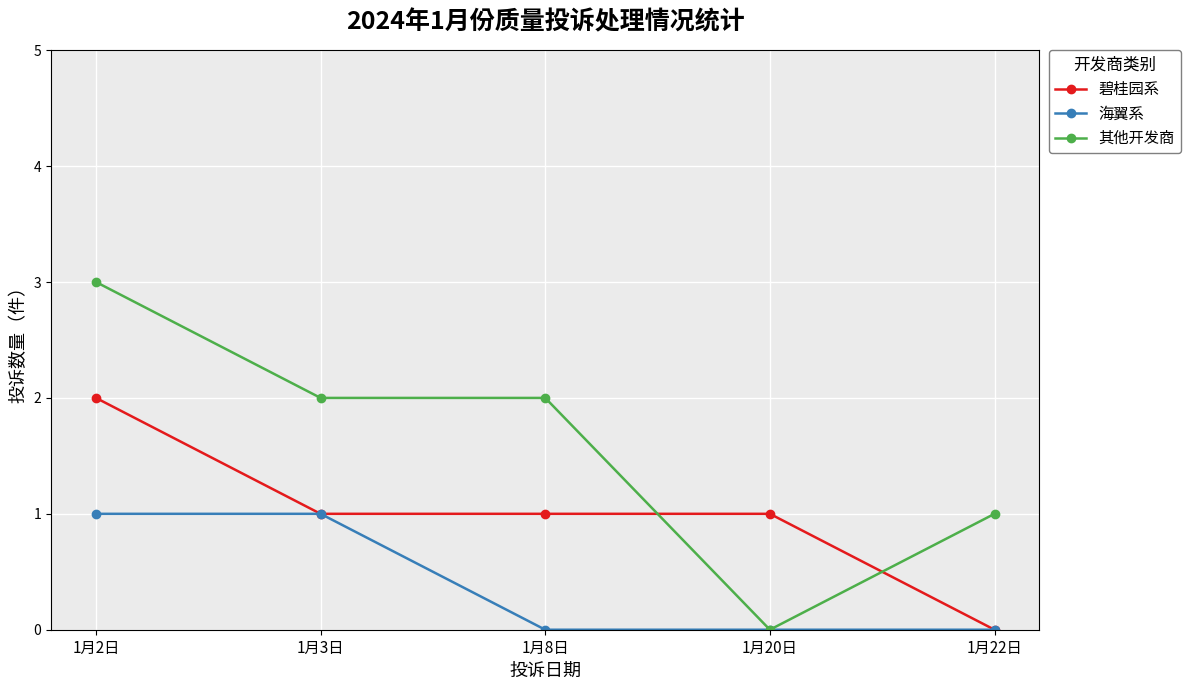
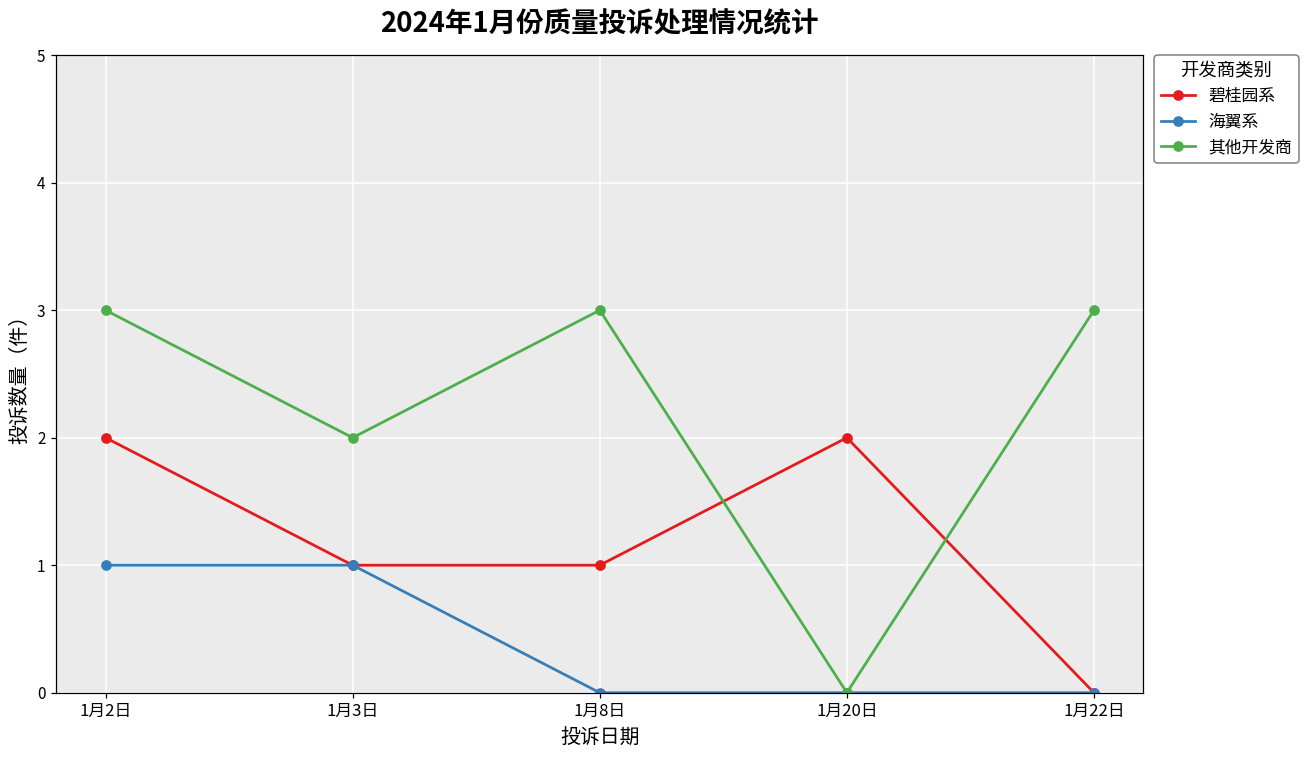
其他开发商, 1月8日: 2 -> 3
碧桂园系, 1月20日: 1 -> 2
其他开发商, 1月22日: 1 -> 3
